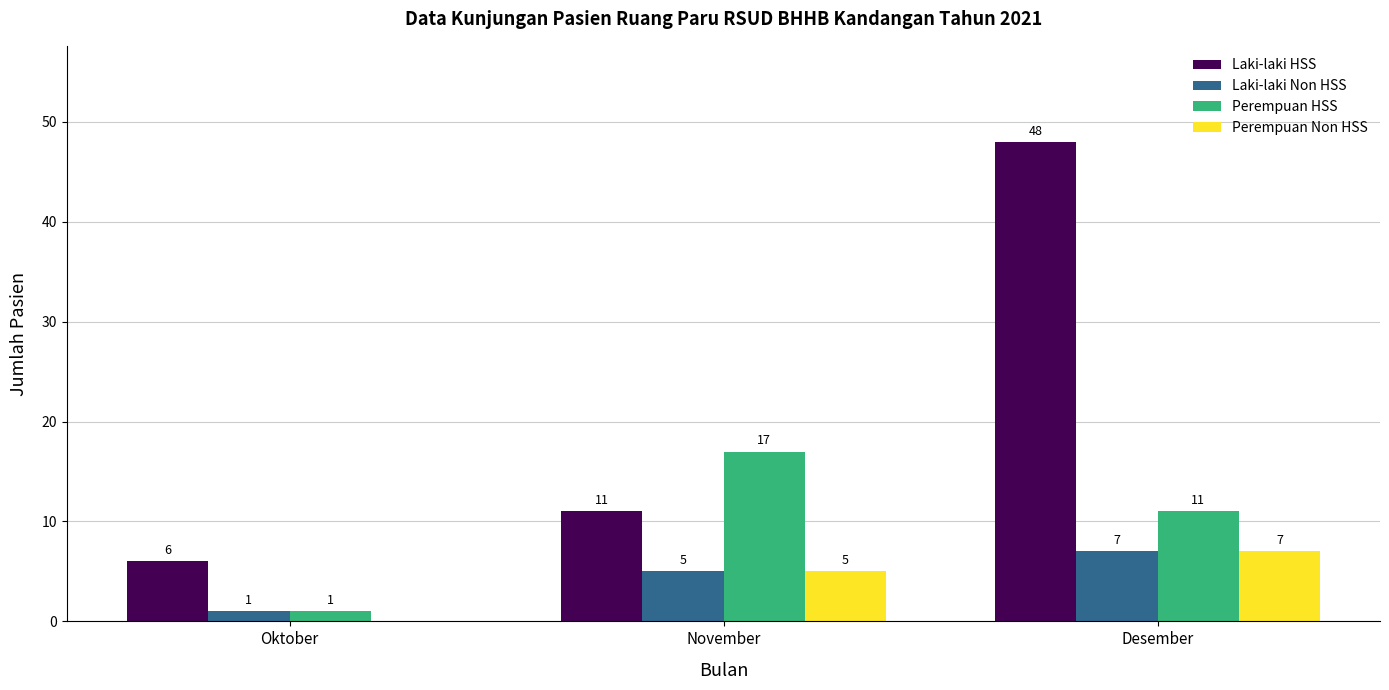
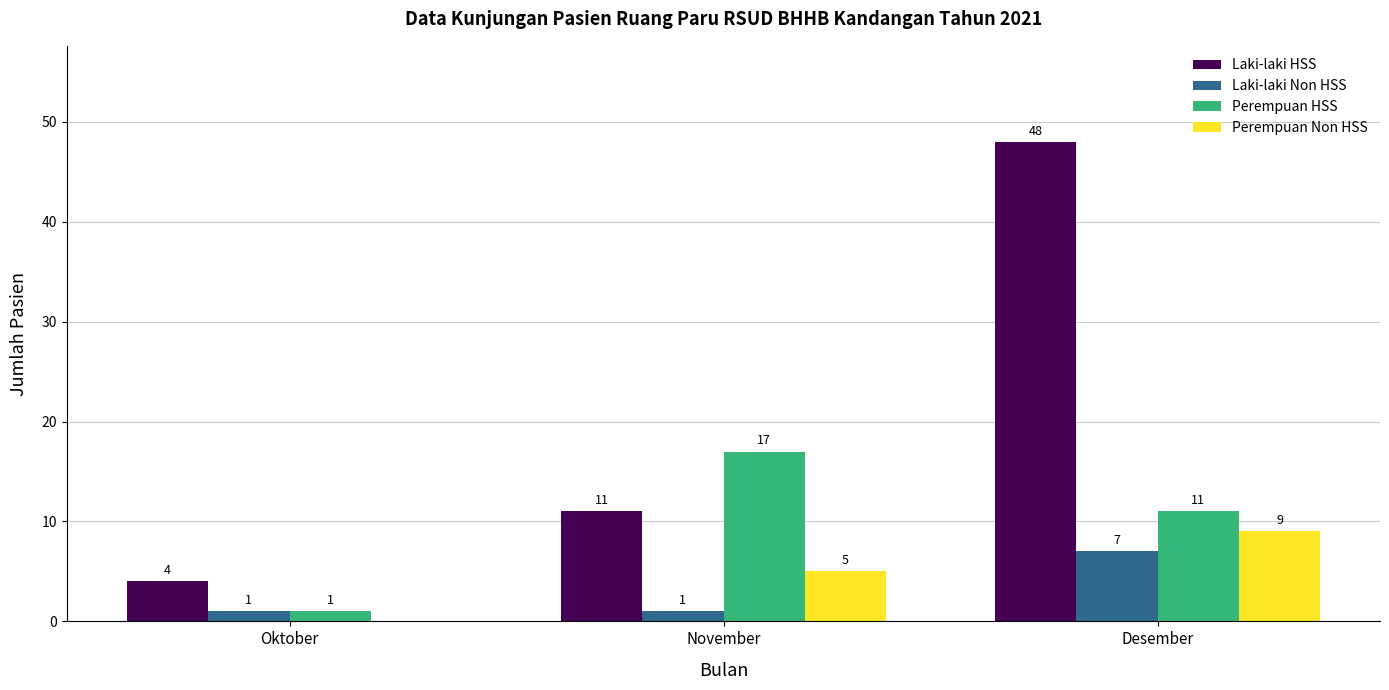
Laki-laki HSS, Oktober: 6 -> 4
Laki-laki Non HSS, November: 5 -> 1
Perempuan Non HSS, Desember: 7 -> 9
